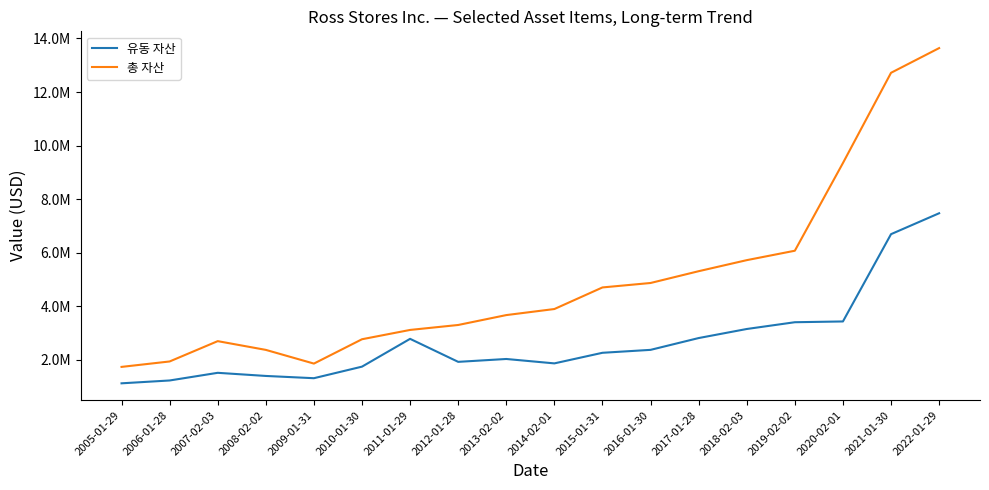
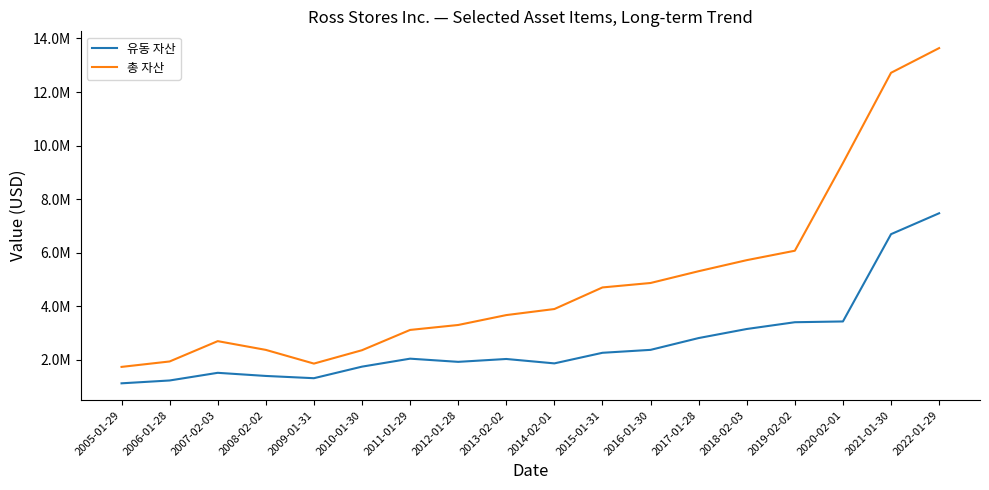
총 자산, 2010-01-30: 2800000 -> 2400000
유동 자산, 2011-01-29: 2800000 -> 2000000
